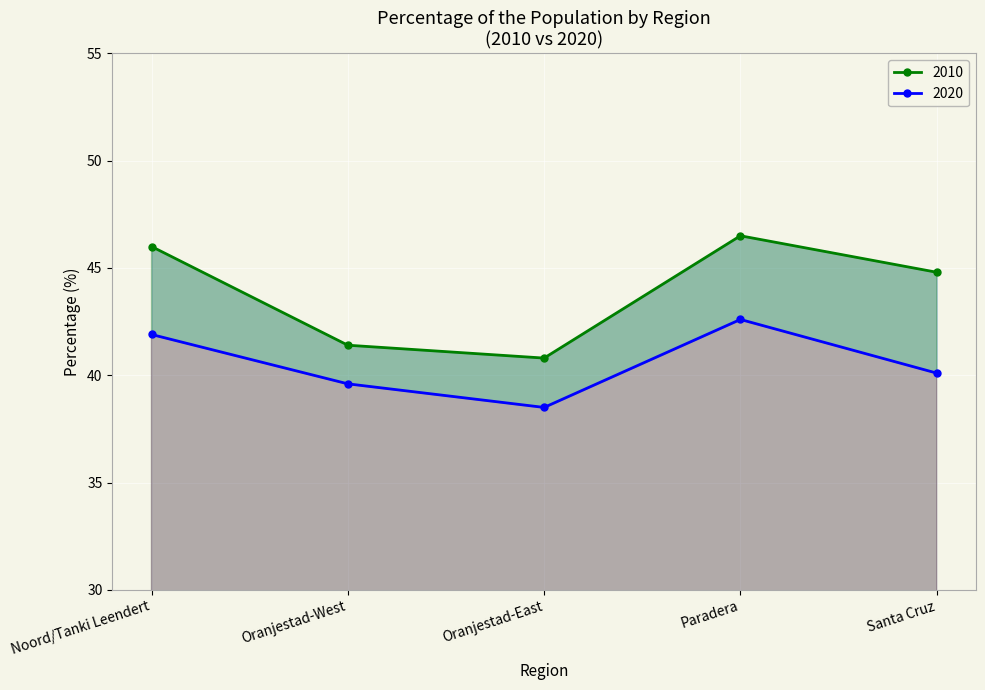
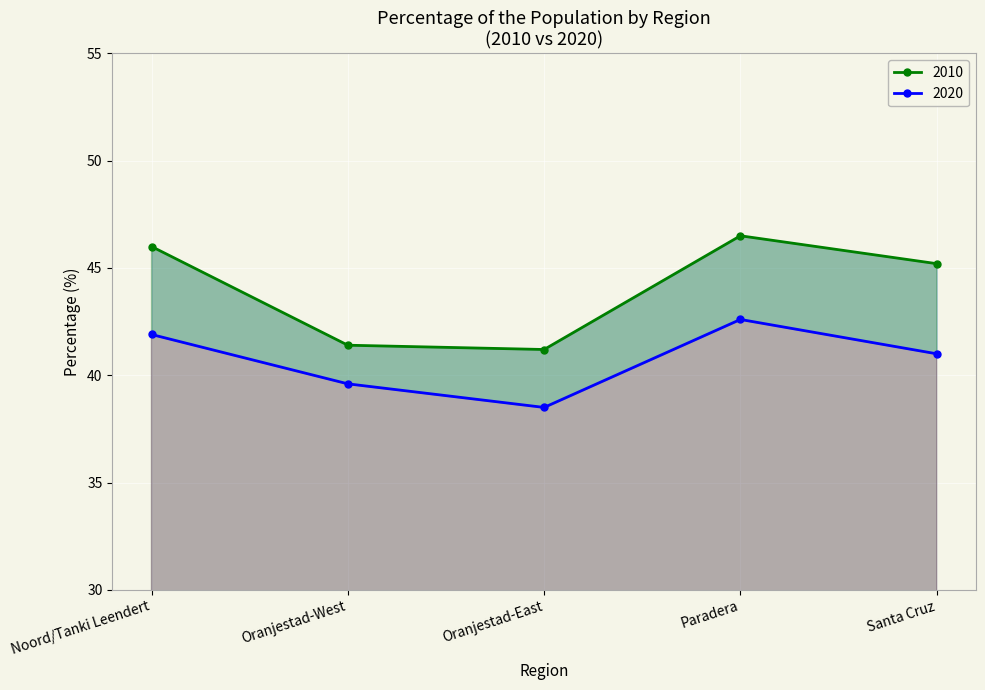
2010, Oranjestad-East: 40.8 -> 41.2
2010, Santa Cruz: 44.8 -> 45.2
2020, Santa Cruz: 40.1 -> 41.0
